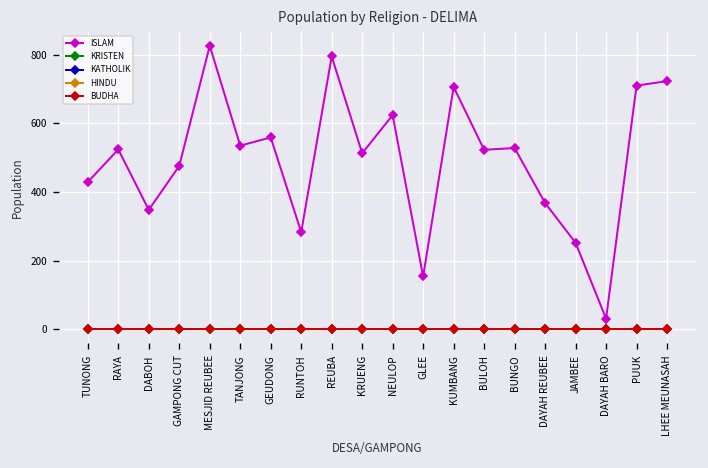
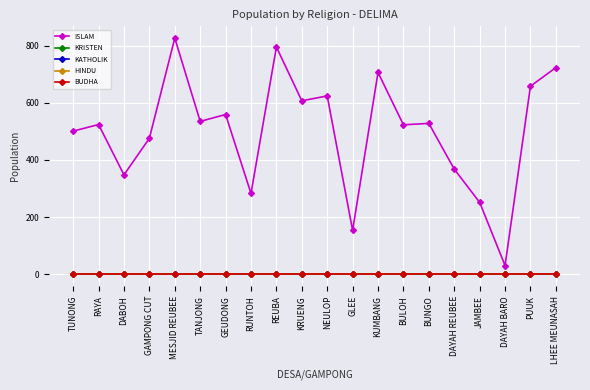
ISLAM, TUNONG: 430 -> 500
ISLAM, KRUENG: 510 -> 610
ISLAM, PUUK: 710 -> 660
